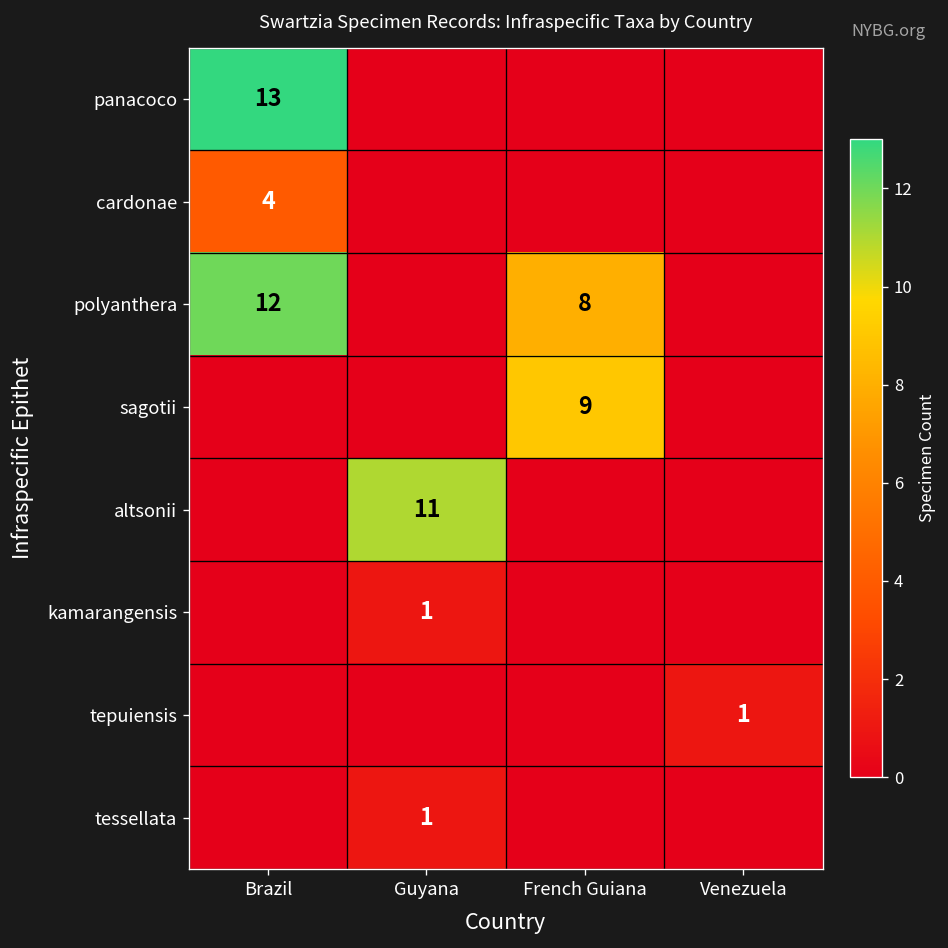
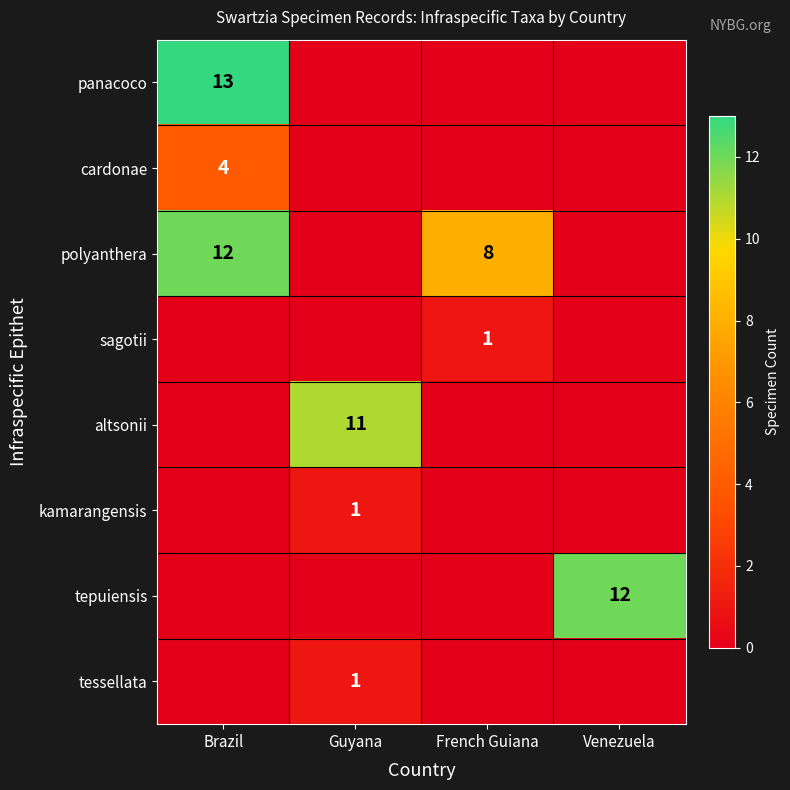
sagotii, French Guiana: 9 -> 1
tepuiensis, Venezuela: 1 -> 12
